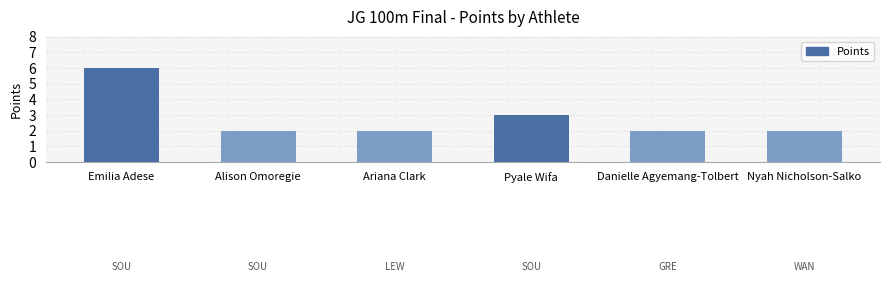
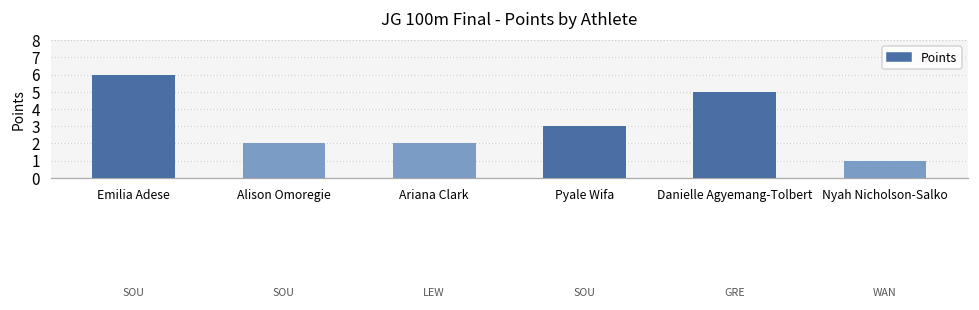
Danielle Agyemang-Tolbert: 2 -> 5
Nyah Nicholson-Salko: 2 -> 1
